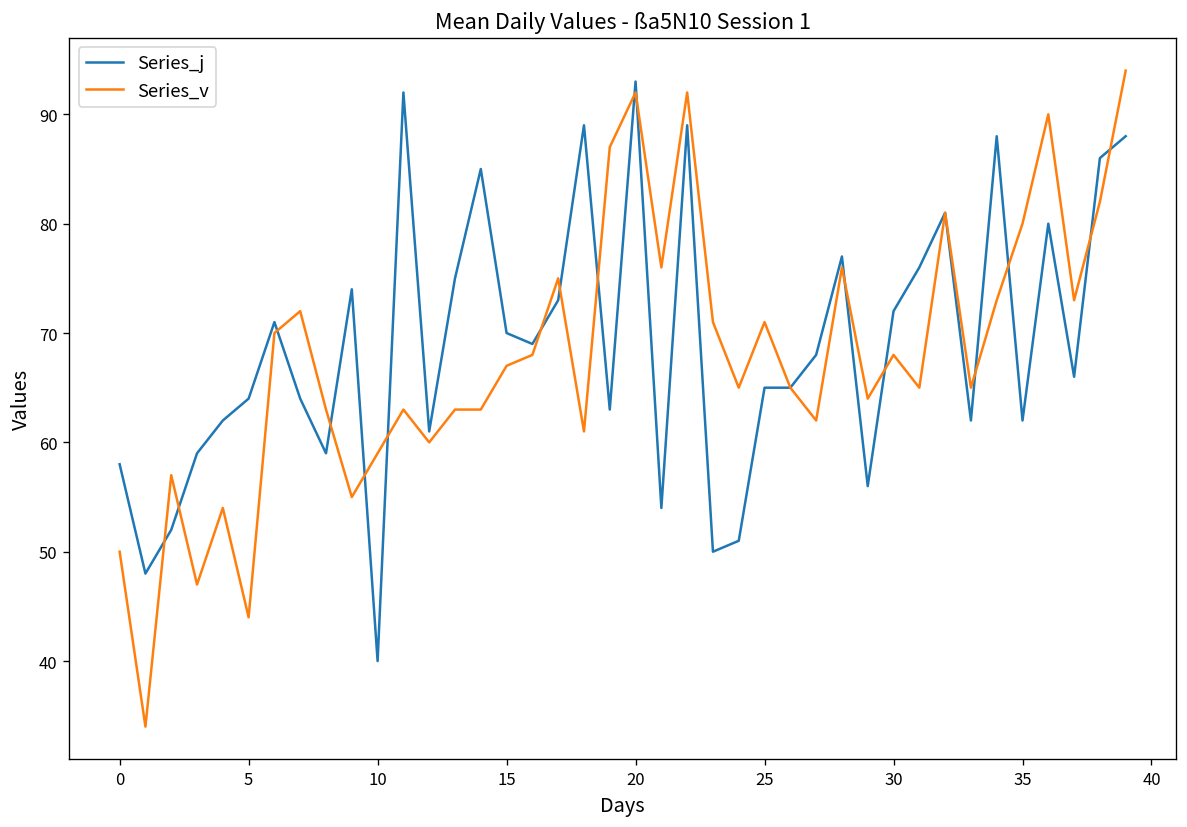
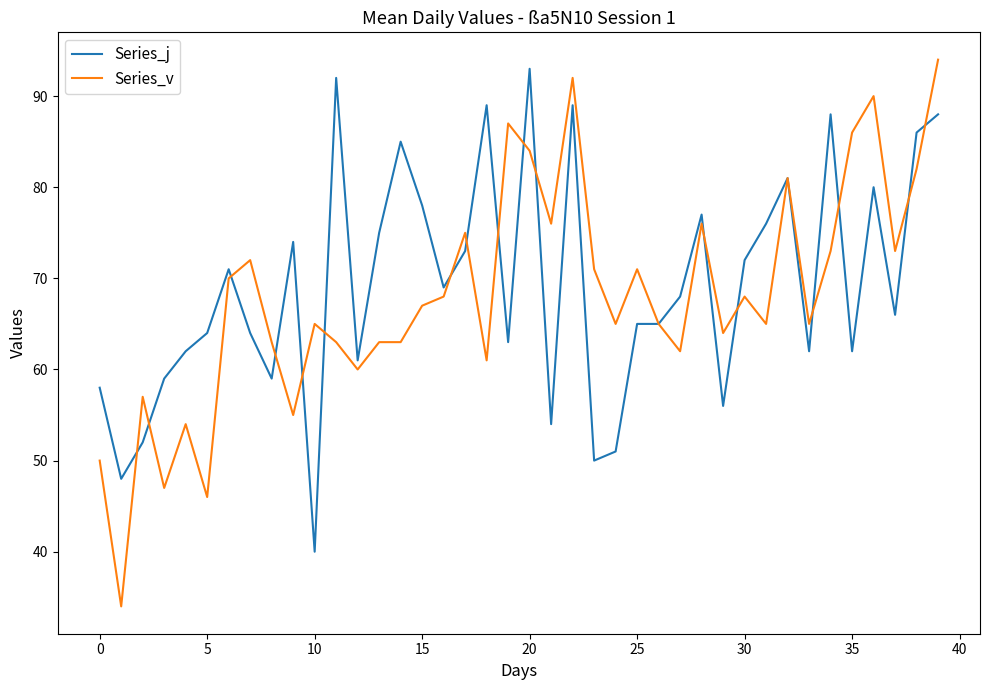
Series_v, 5: 44 -> 46
Series_v, 10: 59 -> 65
Series_j, 15: 70 -> 78
Series_v, 20: 92 -> 84
Series_v, 35: 80 -> 86
